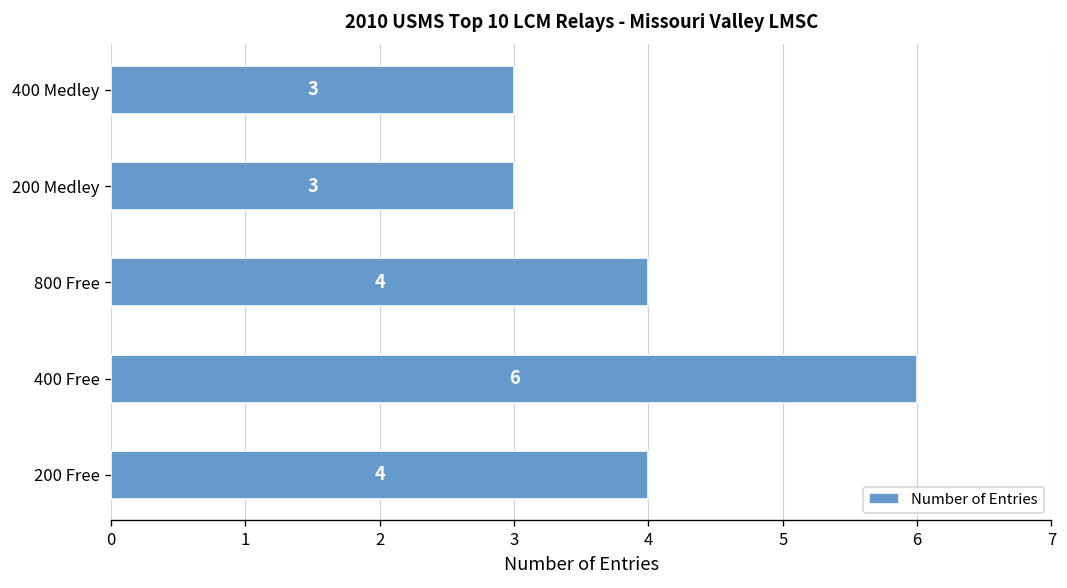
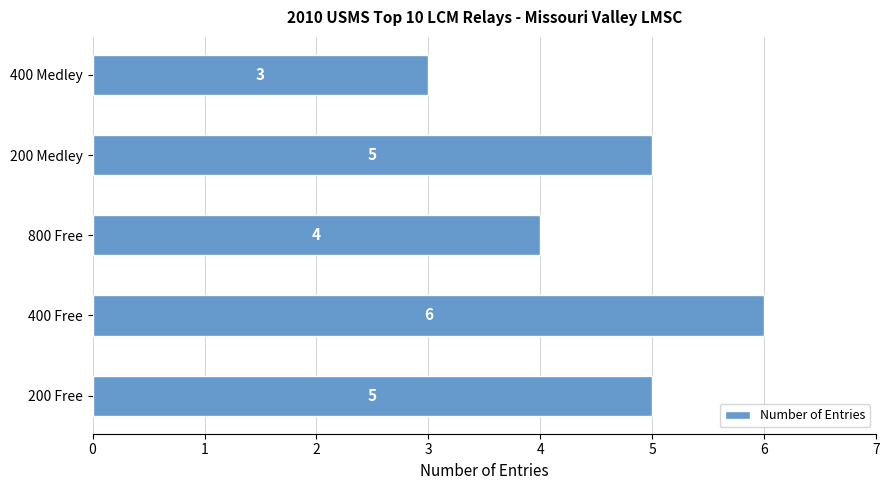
200 Medley: 3 -> 5
200 Free: 4 -> 5
